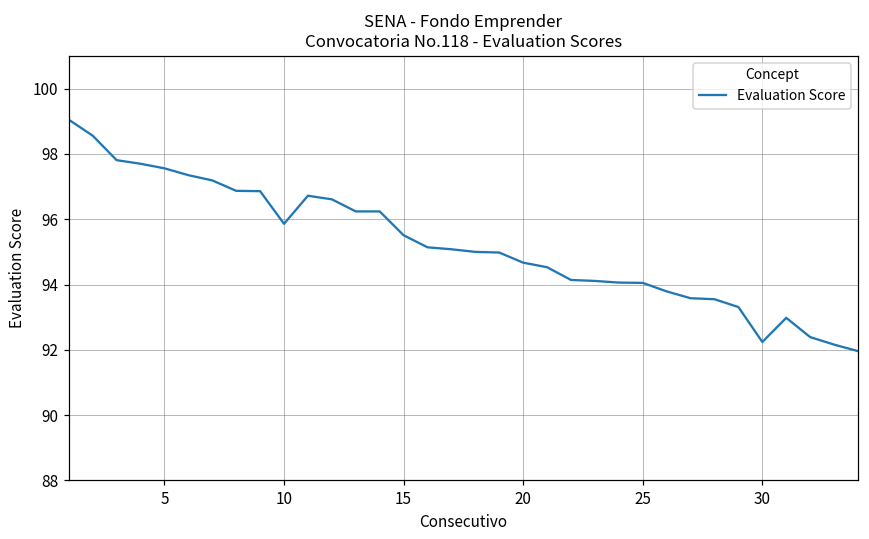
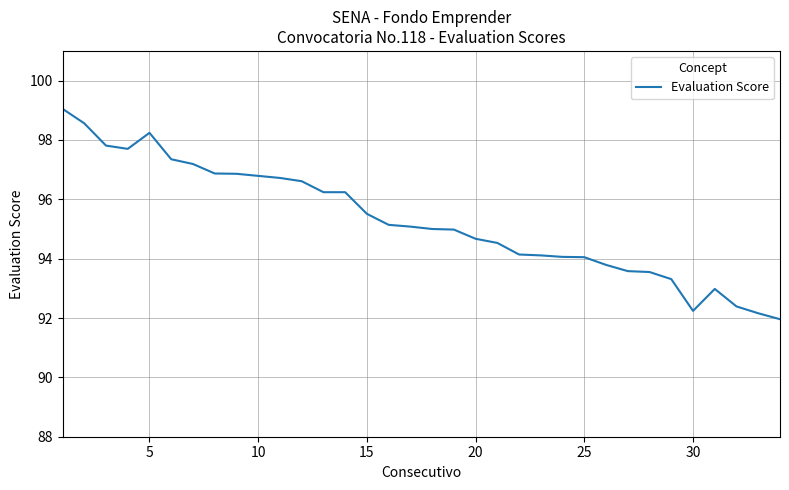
5: 97.6 -> 98.2
10: 95.9 -> 96.8
